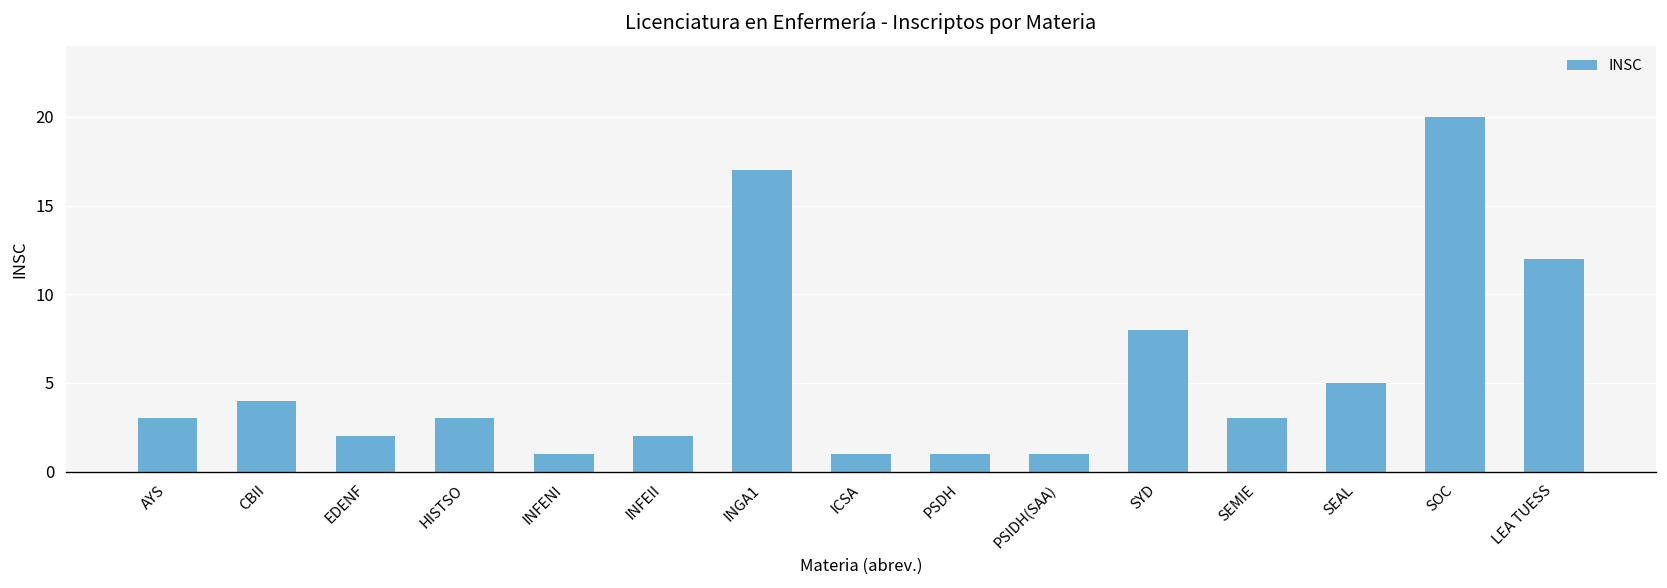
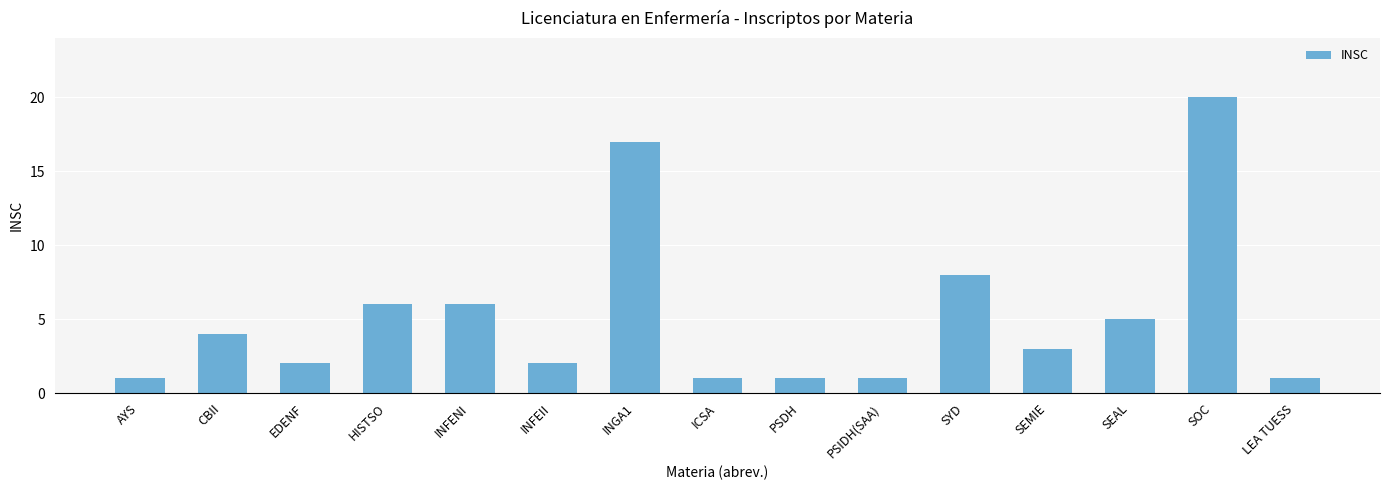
AYS: 3 -> 1
HISTSO: 3 -> 6
INFENI: 1 -> 6
LEA TUESS: 12 -> 1
